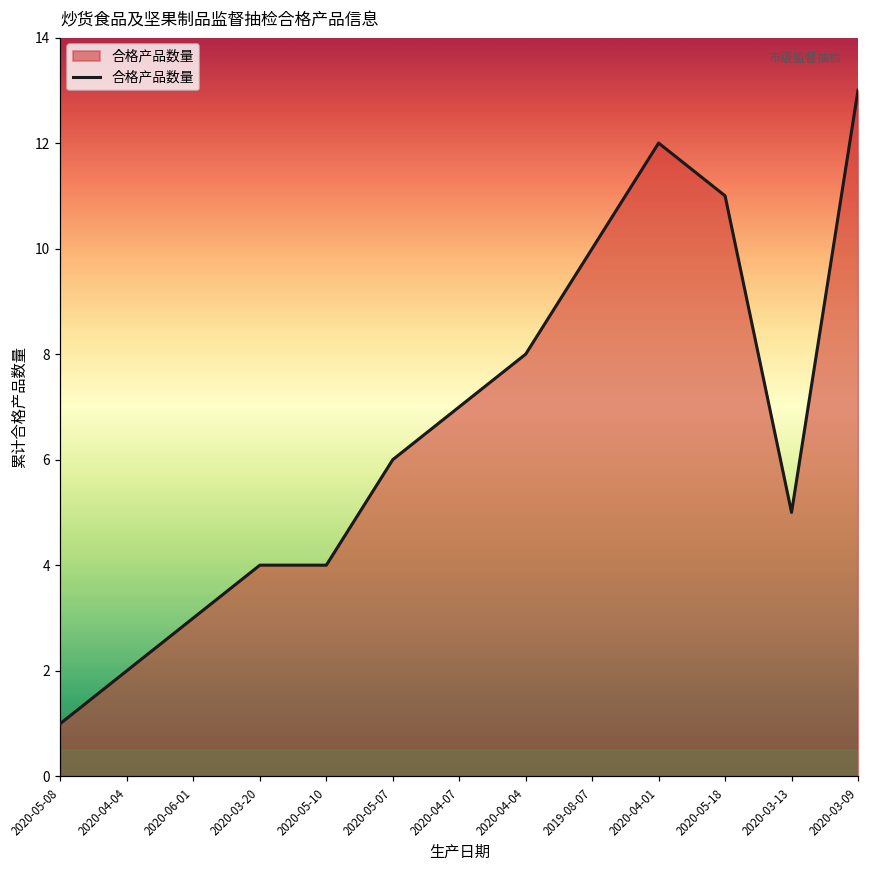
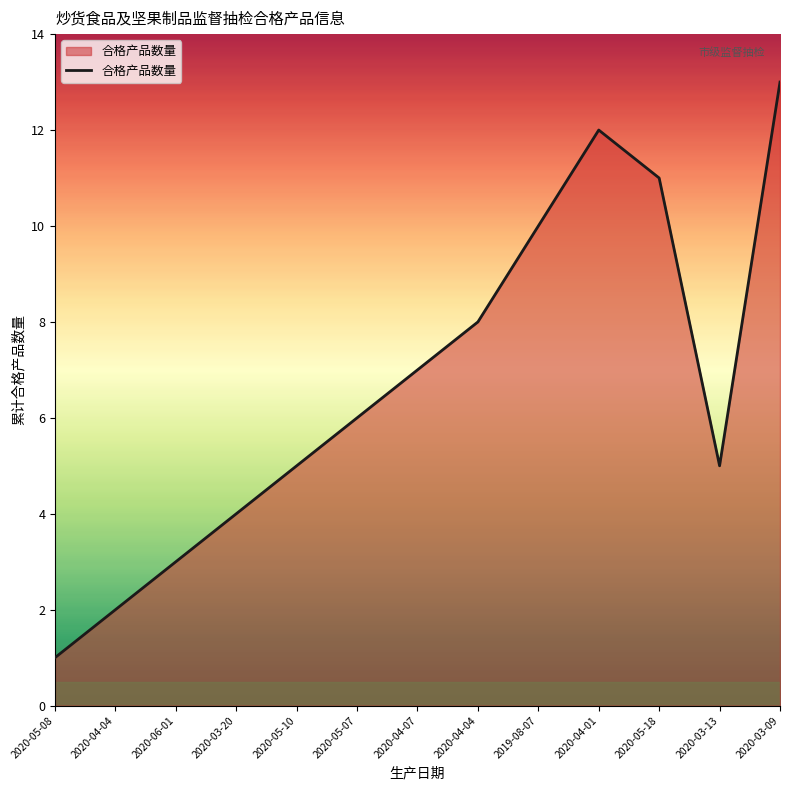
2020-05-10: 4 -> 5
